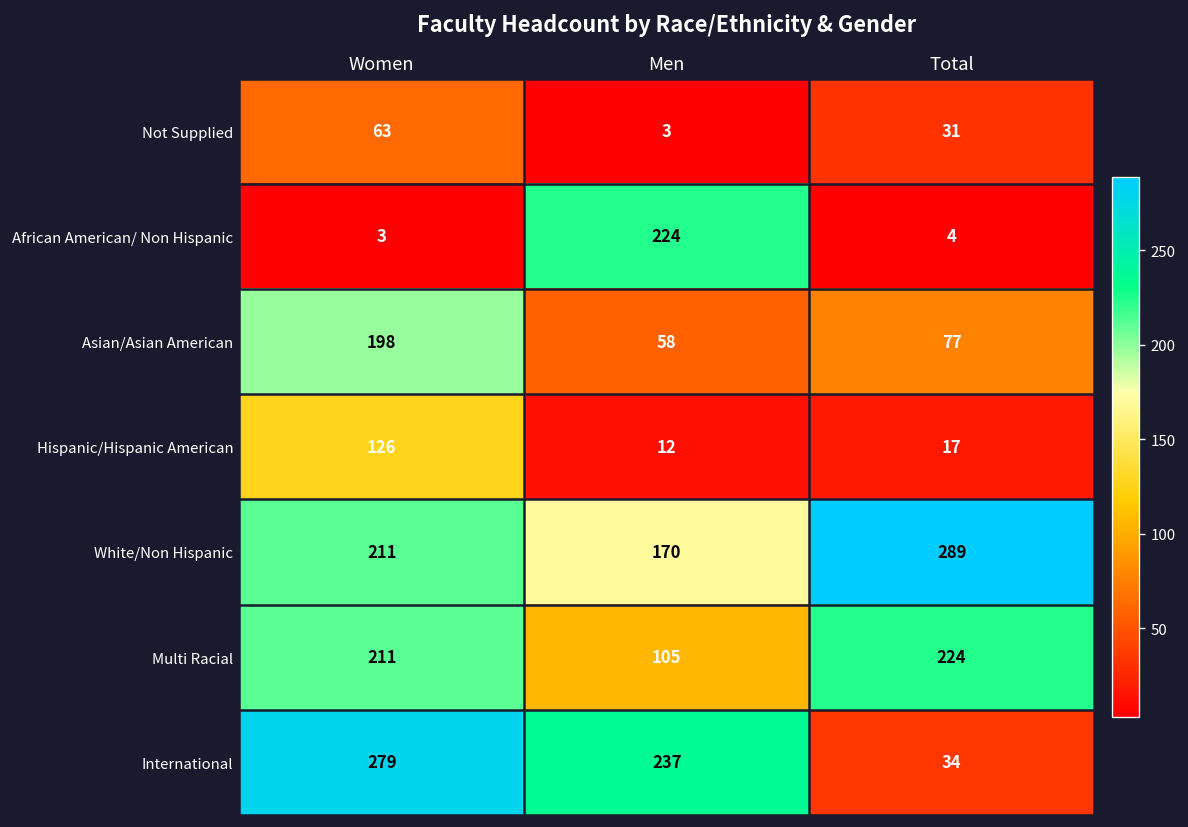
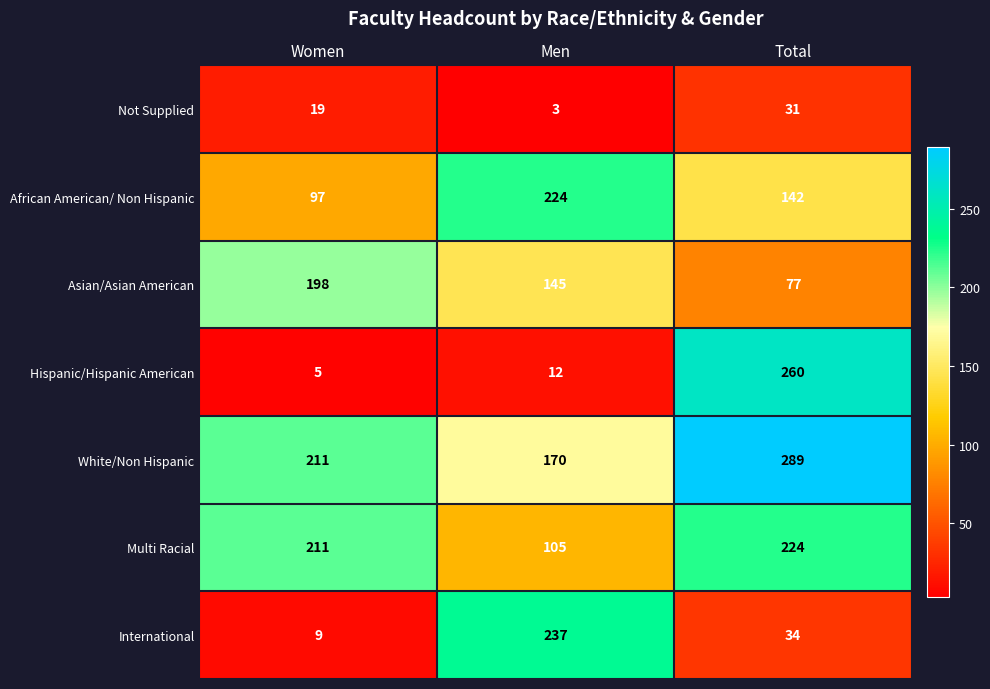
Not Supplied, Women: 63 -> 19
African American/ Non Hispanic, Women: 3 -> 97
African American/ Non Hispanic, Total: 4 -> 142
Asian/Asian American, Men: 58 -> 145
Hispanic/Hispanic American, Women: 126 -> 5
Hispanic/Hispanic American, Total: 17 -> 260
International, Women: 279 -> 9
